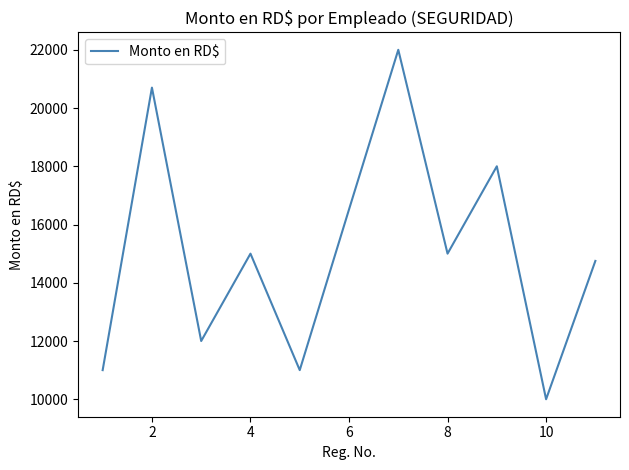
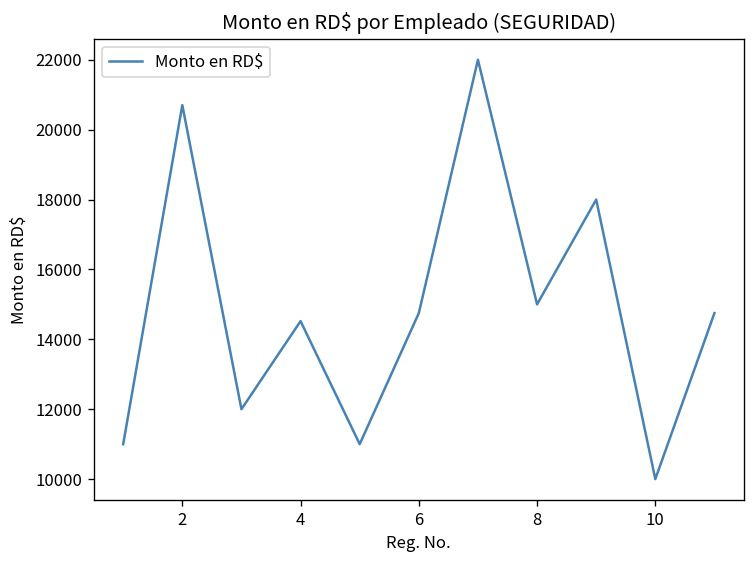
4: 15000 -> 14500
6: 16500 -> 14800
